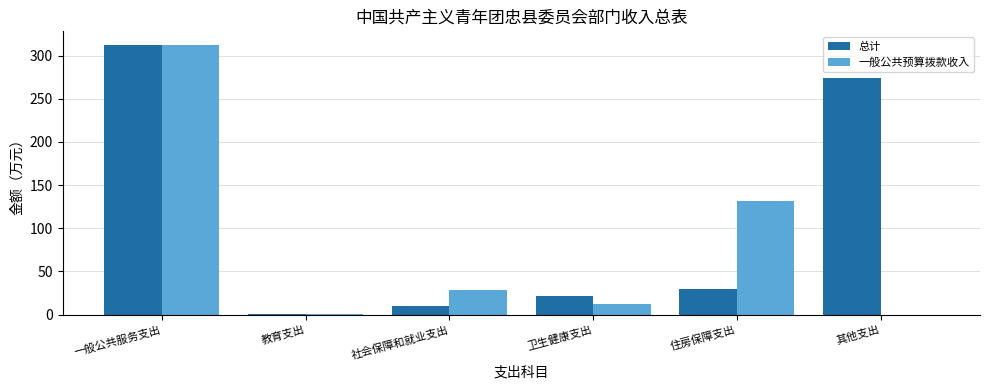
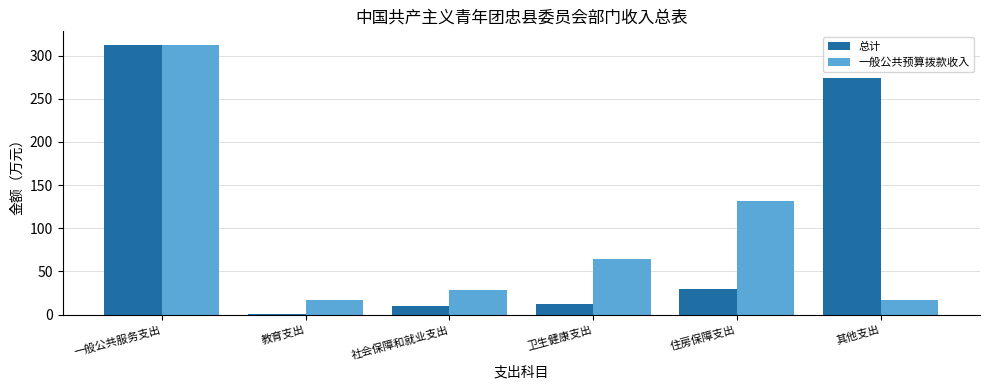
一般公共预算拨款收入, 教育支出: 0 -> 20
总计, 卫生健康支出: 20 -> 10
一般公共预算拨款收入, 卫生健康支出: 10 -> 70
一般公共预算拨款收入, 其他支出: 0 -> 20
